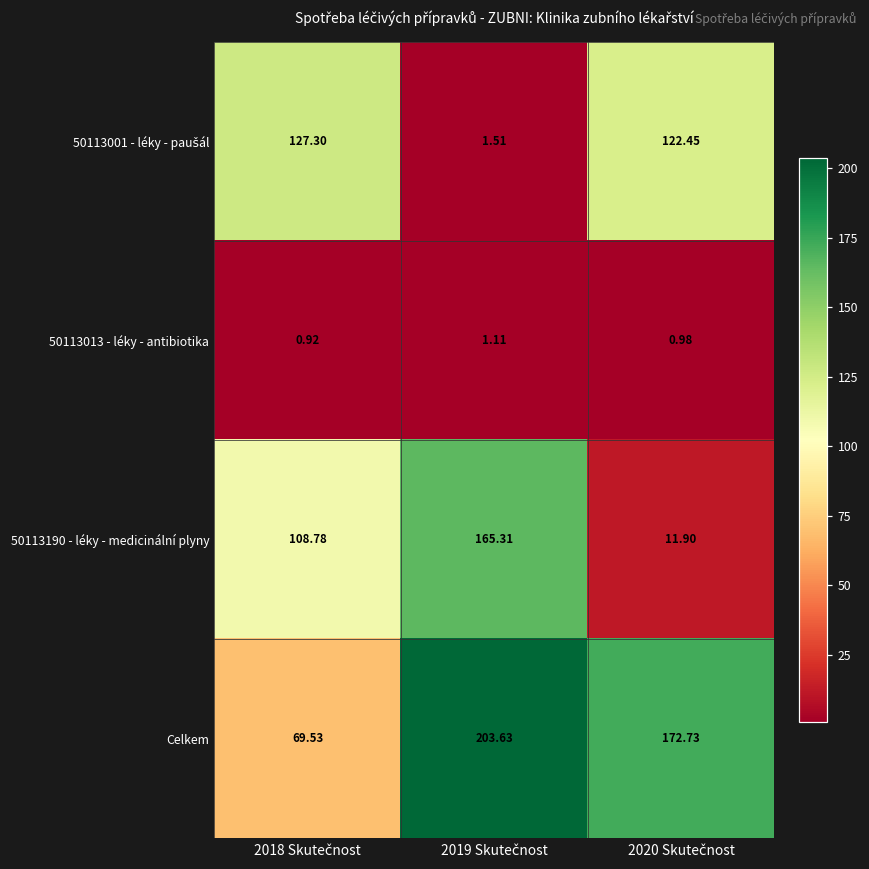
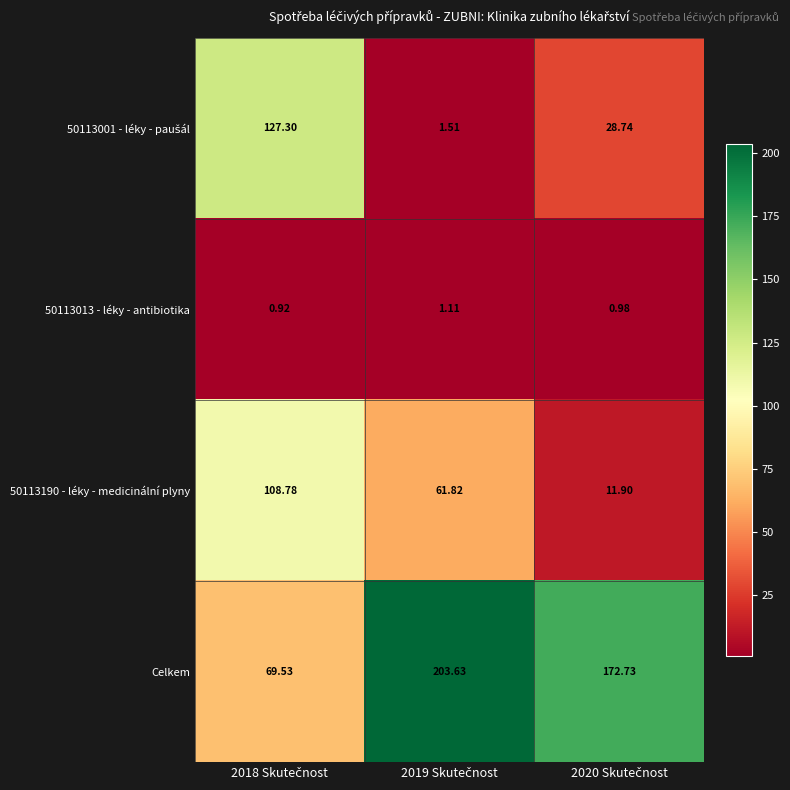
50113001 - léky - paušál, 2020 Skutečnost: 122.45 -> 28.74
50113190 - léky - medicinální plyny, 2019 Skutečnost: 165.31 -> 61.82
